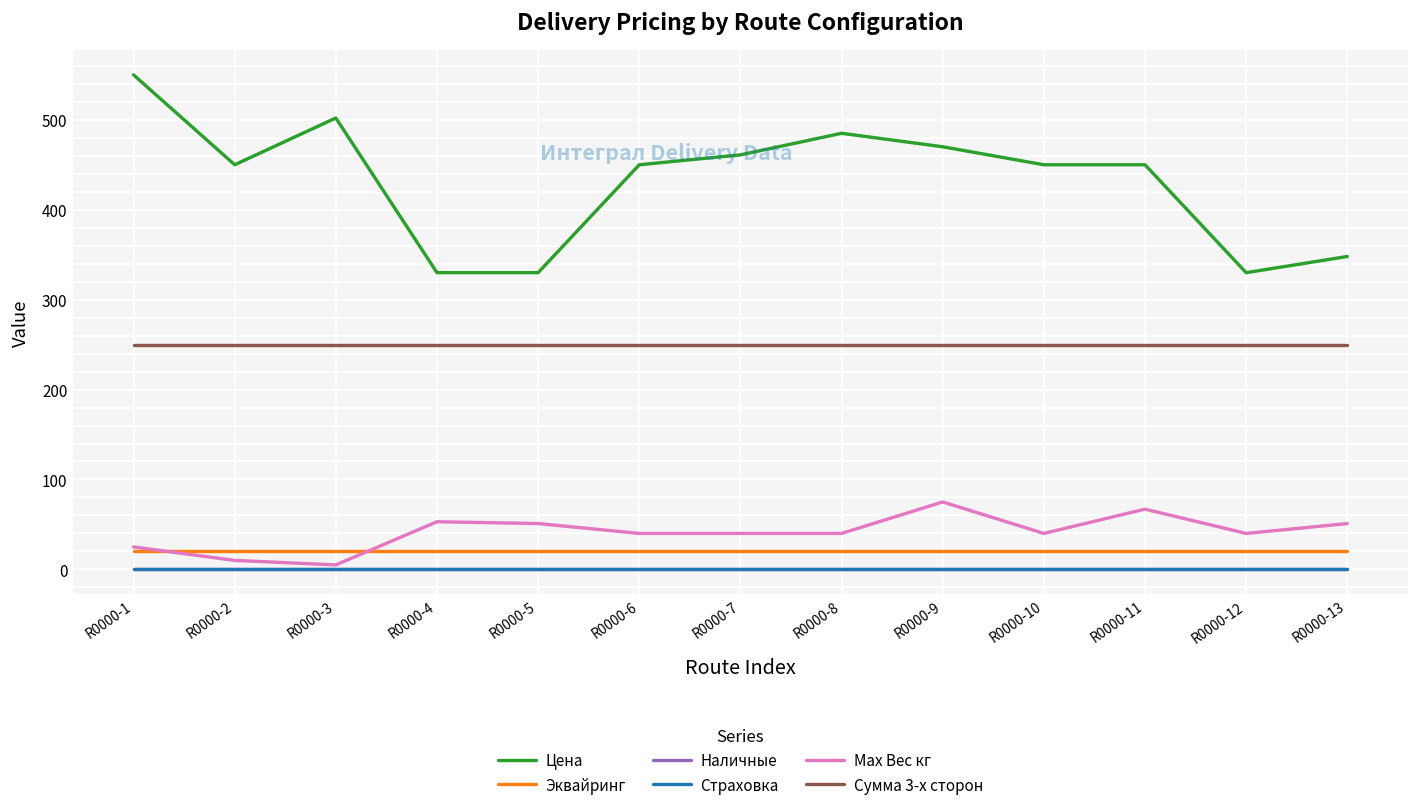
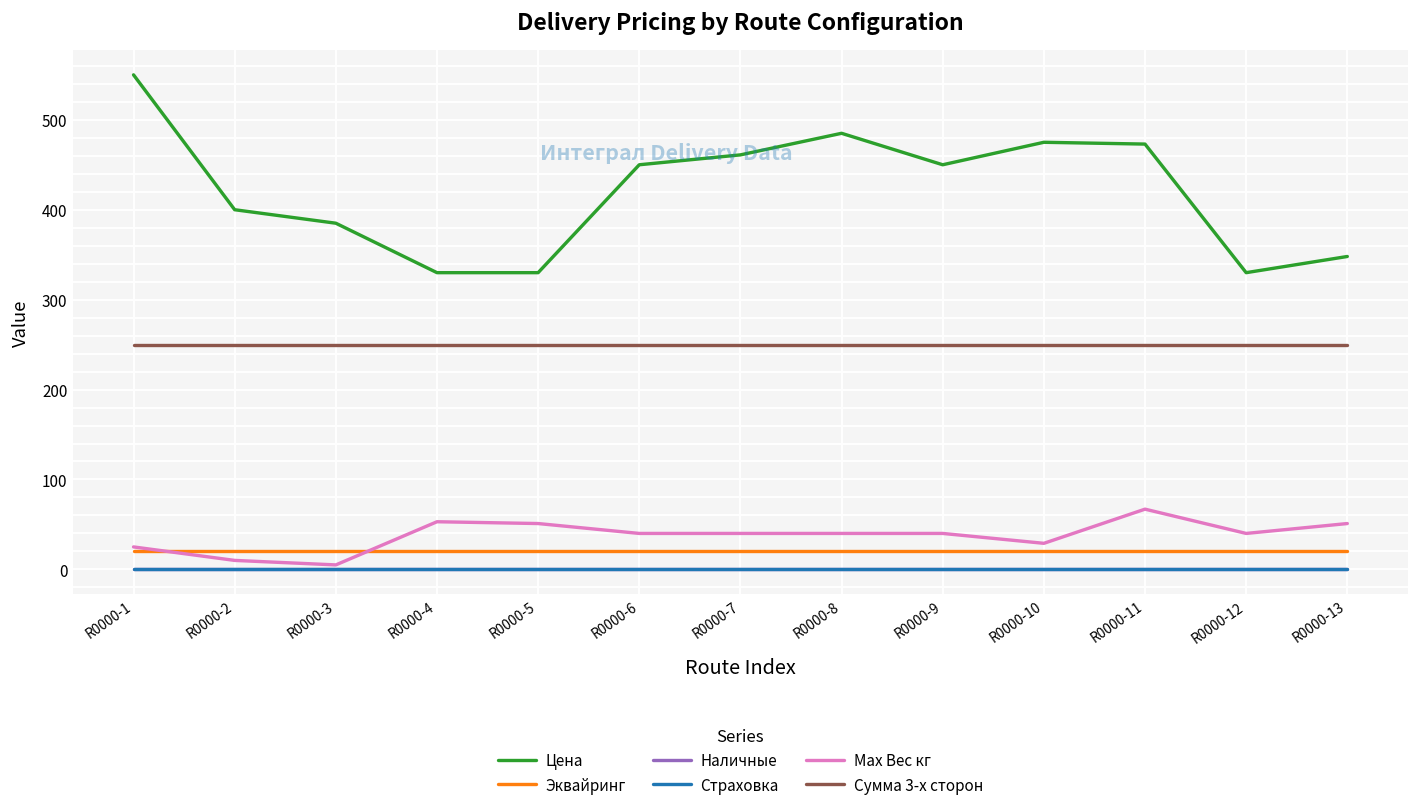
Цена, R0000-2: 450 -> 400
Цена, R0000-3: 500 -> 390
Цена, R0000-9: 470 -> 450
Max Вес кг, R0000-9: 80 -> 40
Цена, R0000-10: 450 -> 480
Max Вес кг, R0000-10: 40 -> 30
Цена, R0000-11: 450 -> 470
